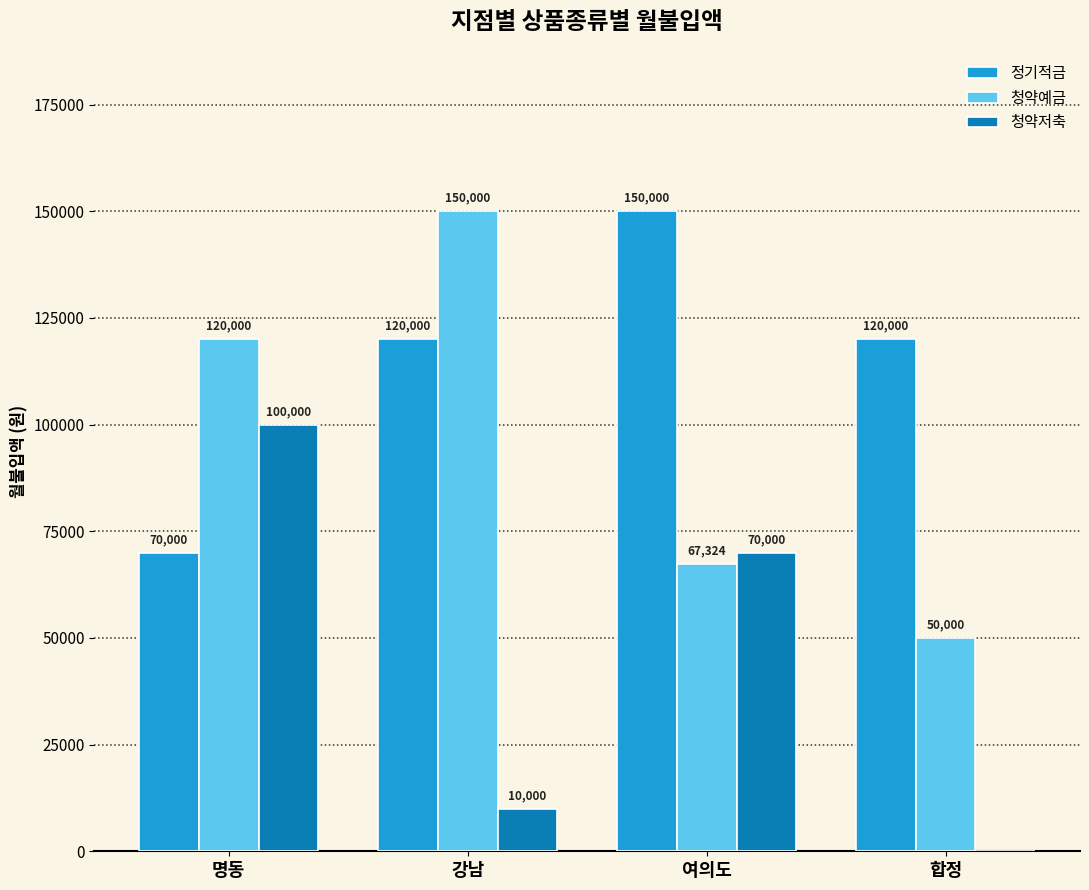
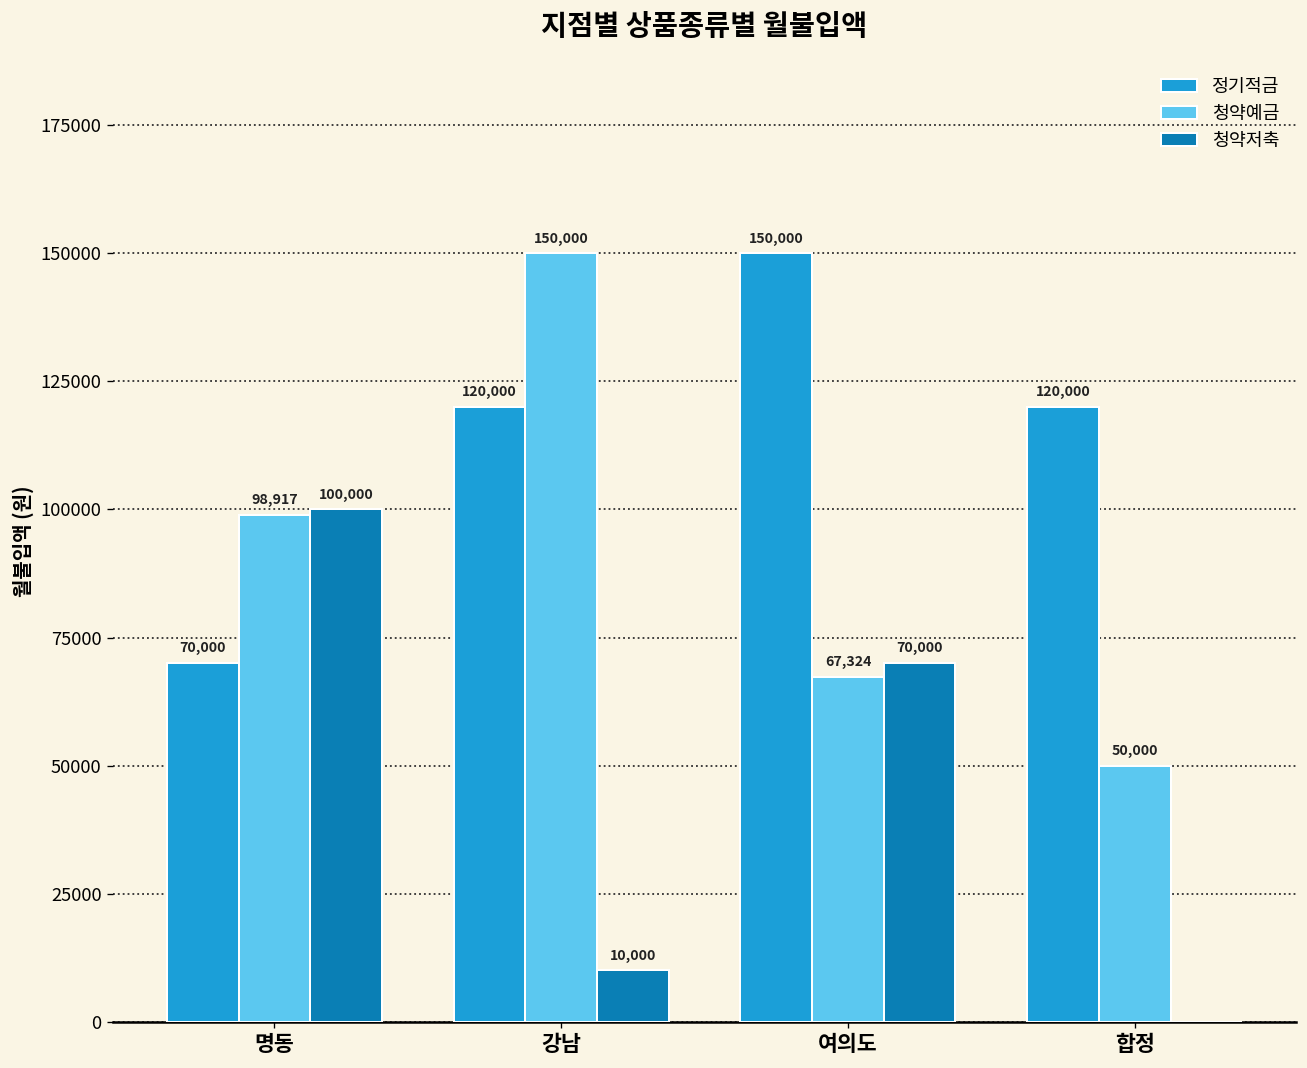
청약예금, 명동: 120,000 -> 98,917
